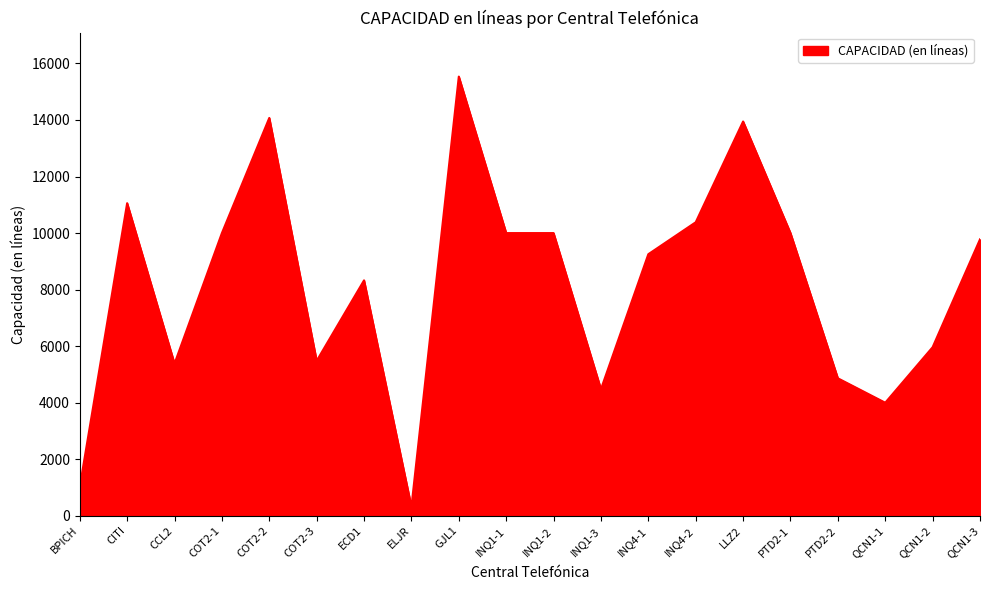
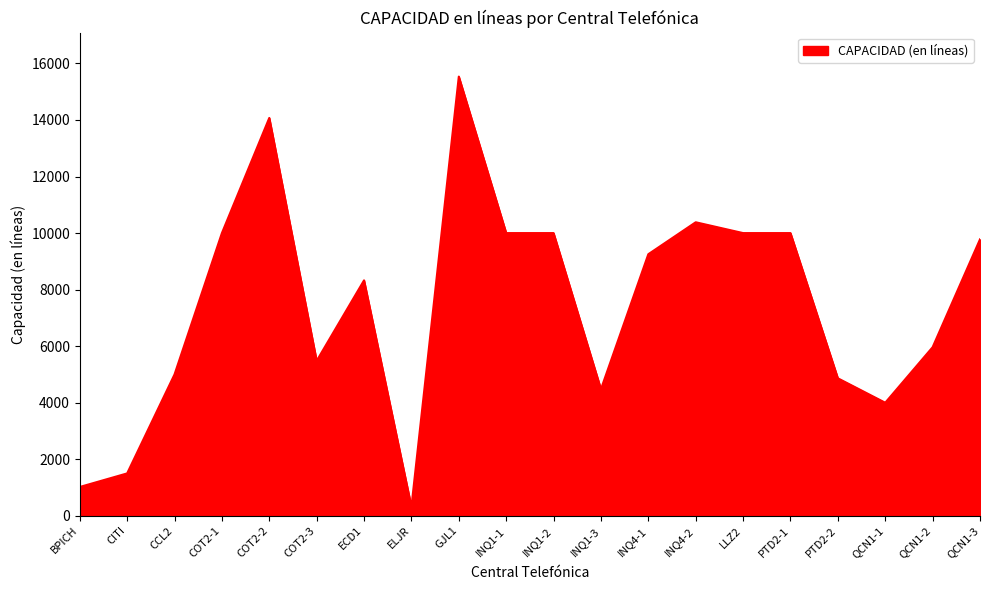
CITI: 11100 -> 1500
CCL2: 5400 -> 5000
LLZ2: 13900 -> 10000
